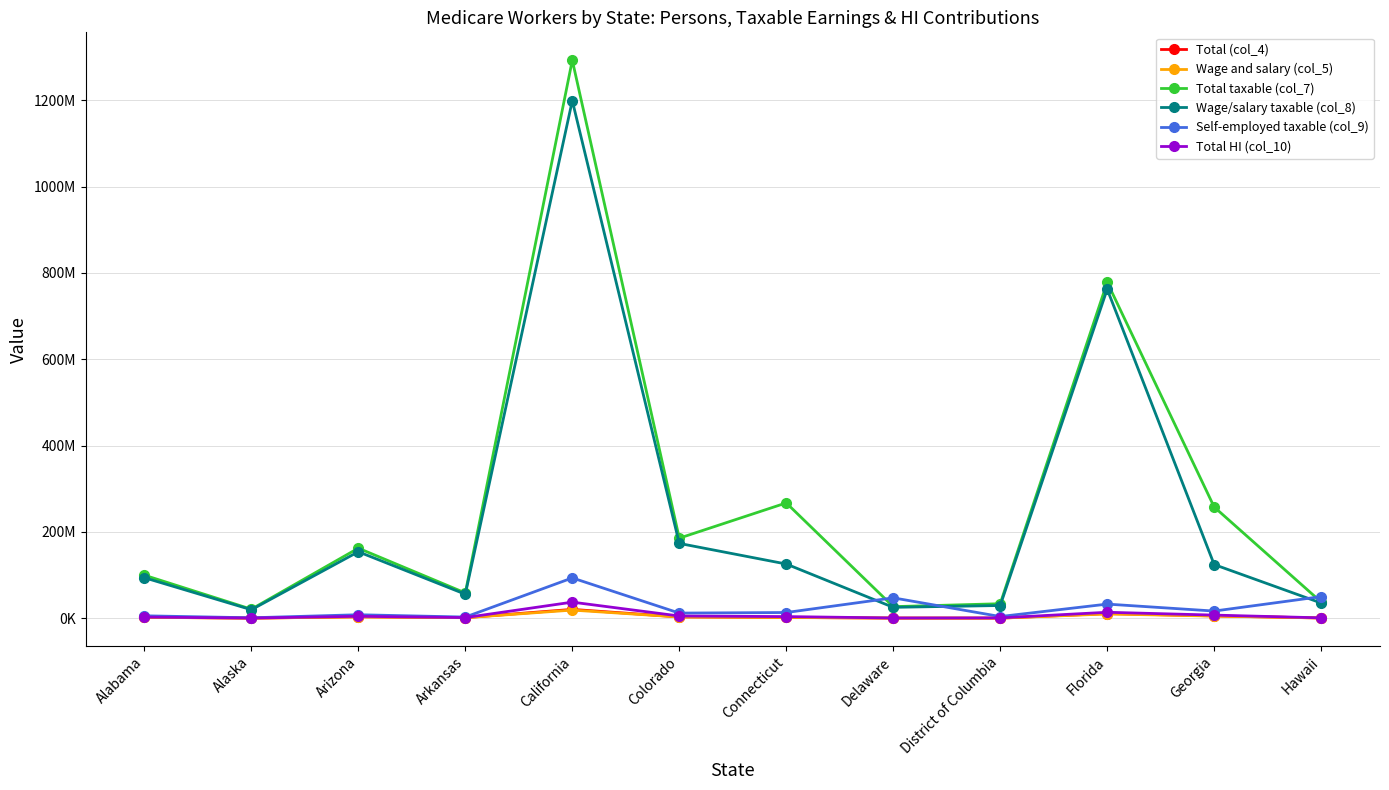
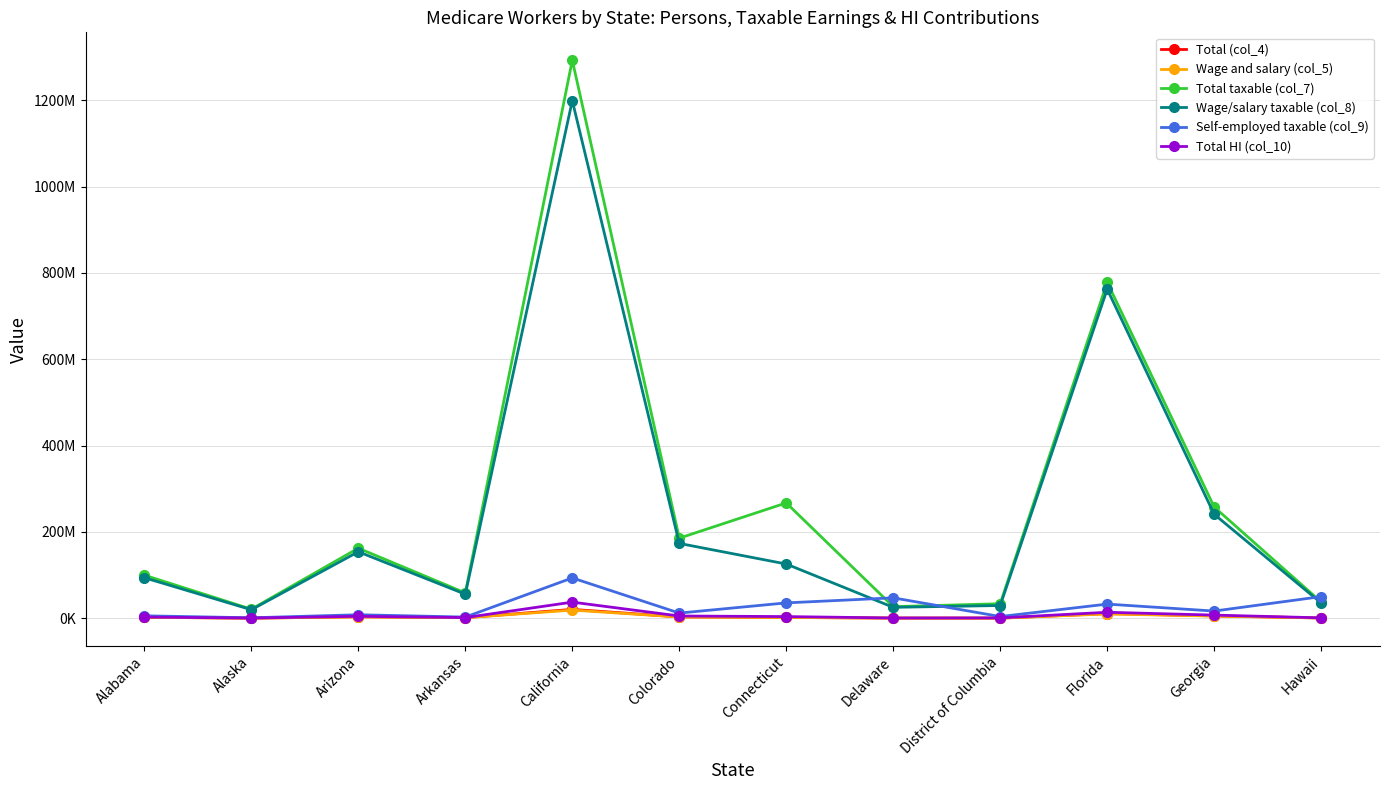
Self-employed taxable (col_9), Connecticut: 10000000 -> 40000000
Wage/salary taxable (col_8), Georgia: 120000000 -> 240000000
